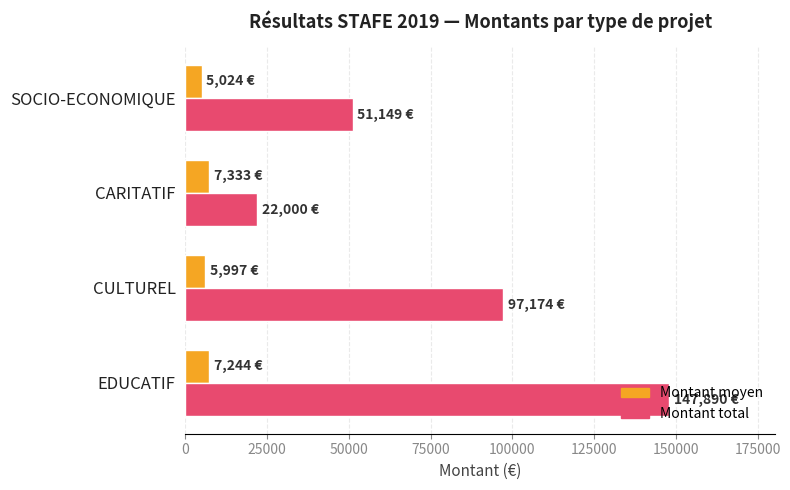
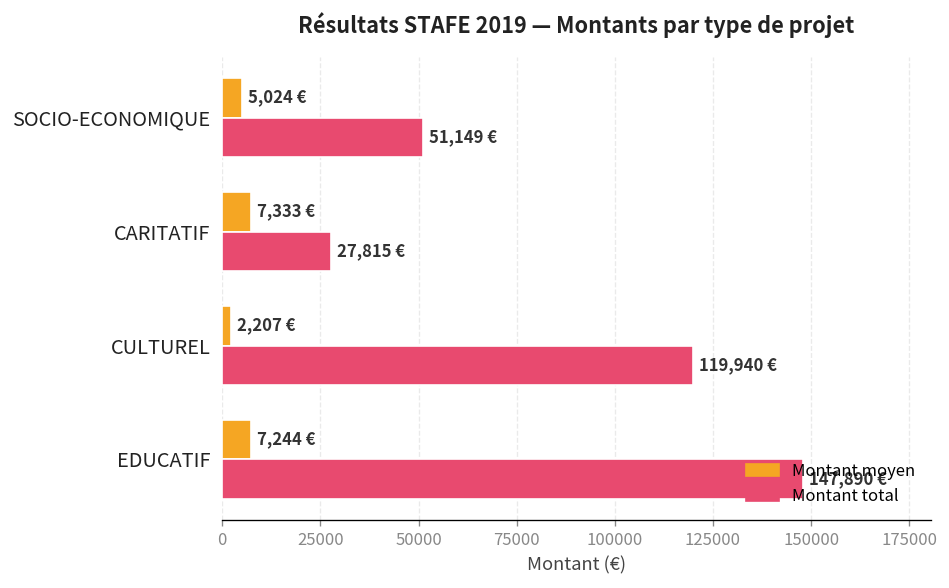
Montant total, CARITATIF: 22,000 -> 27,815
Montant moyen, CULTUREL: 5,997 -> 2,207
Montant total, CULTUREL: 97,174 -> 119,940
